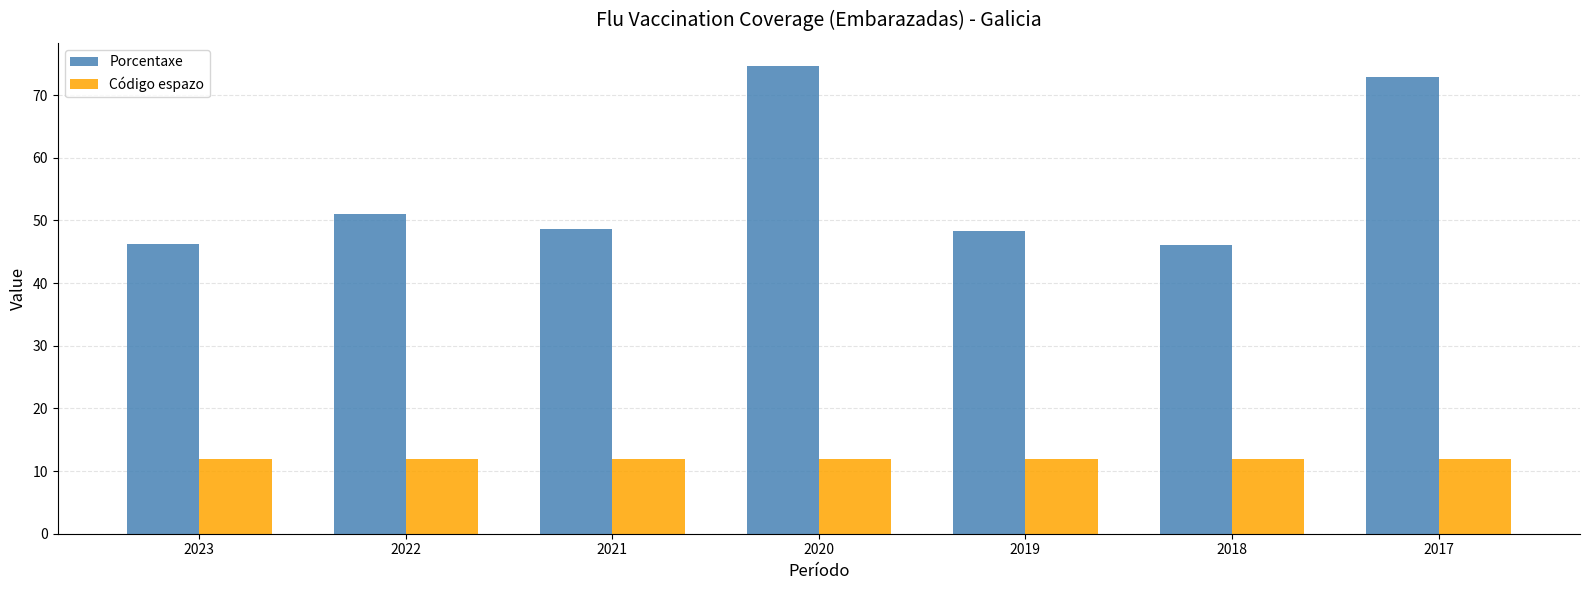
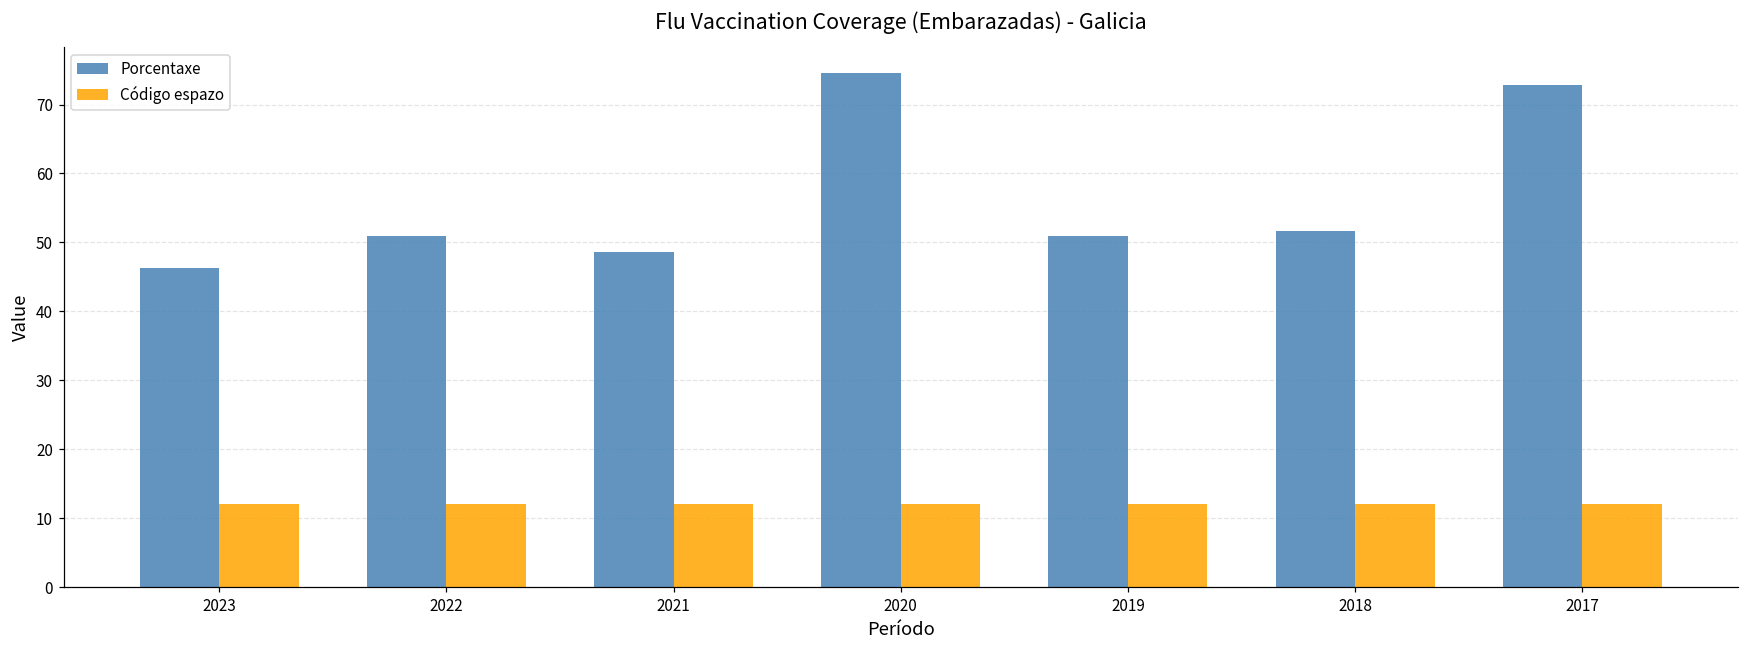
Porcentaxe, 2019: 48 -> 51
Porcentaxe, 2018: 46 -> 52
